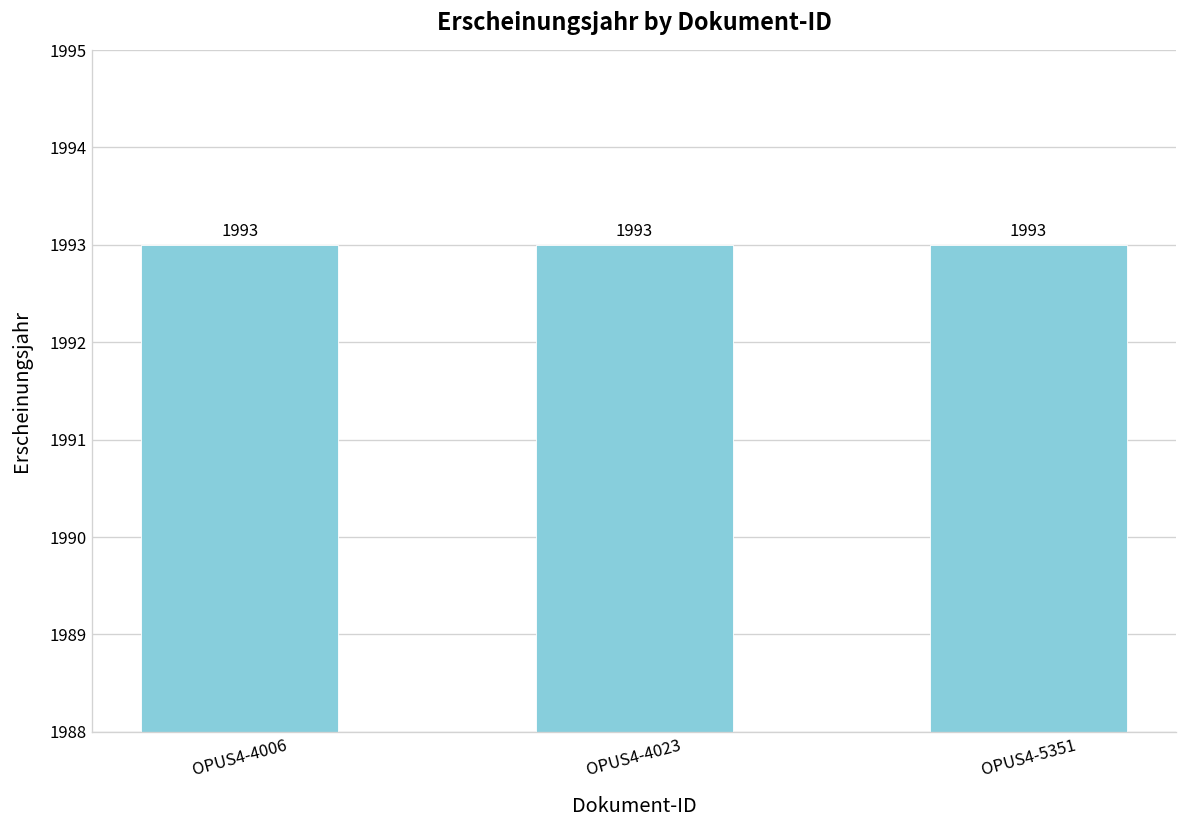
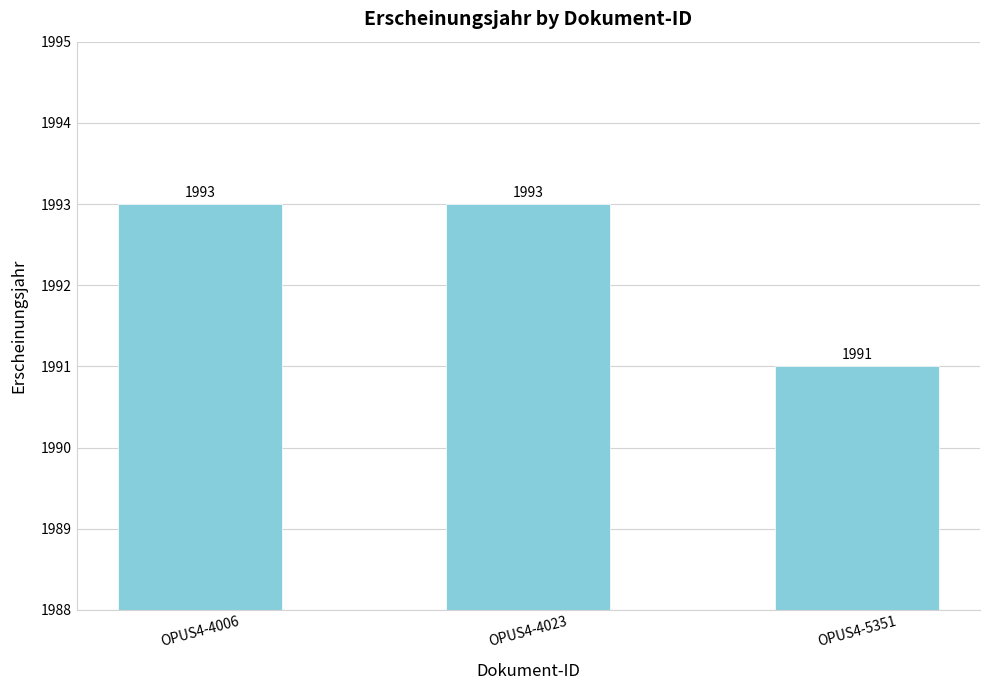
OPUS4-5351: 1993 -> 1991
